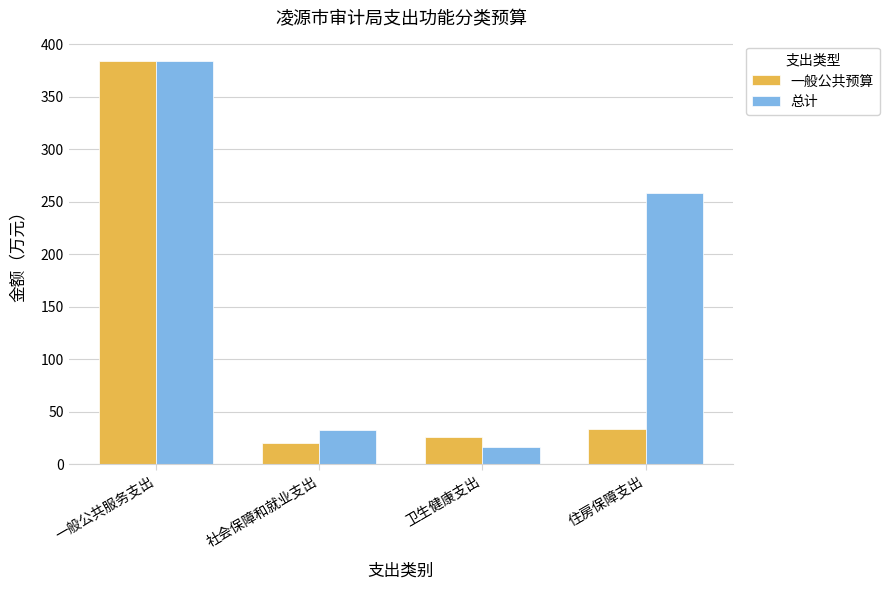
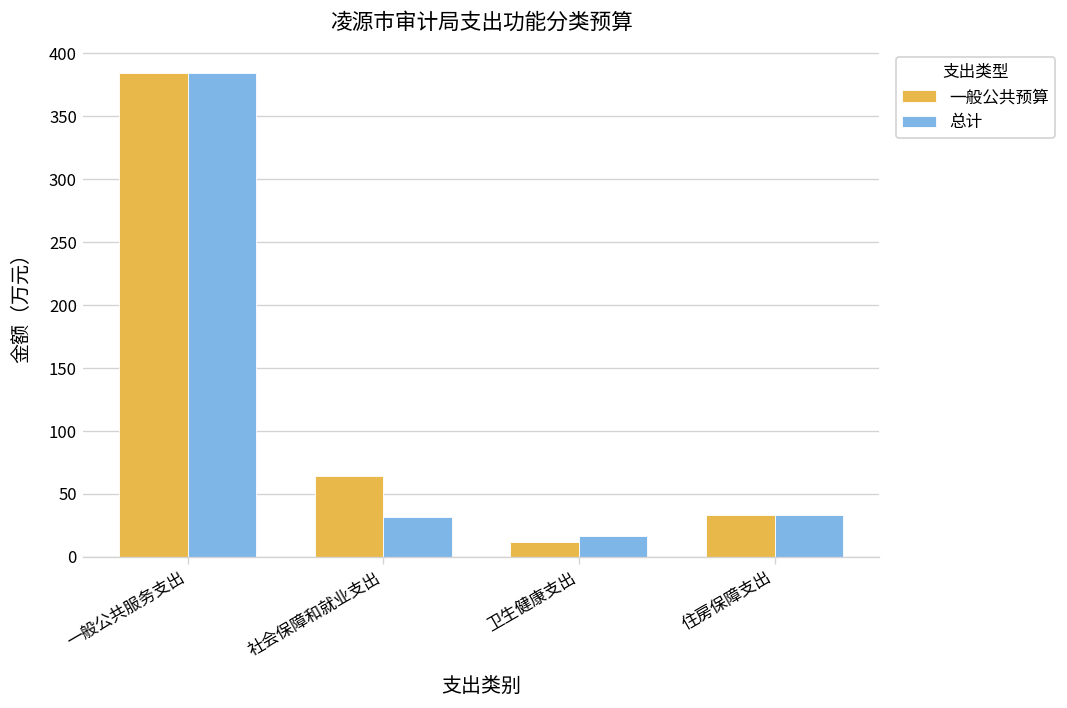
一般公共预算, 社会保障和就业支出: 20 -> 65
一般公共预算, 卫生健康支出: 26 -> 12
总计, 住房保障支出: 258 -> 33
